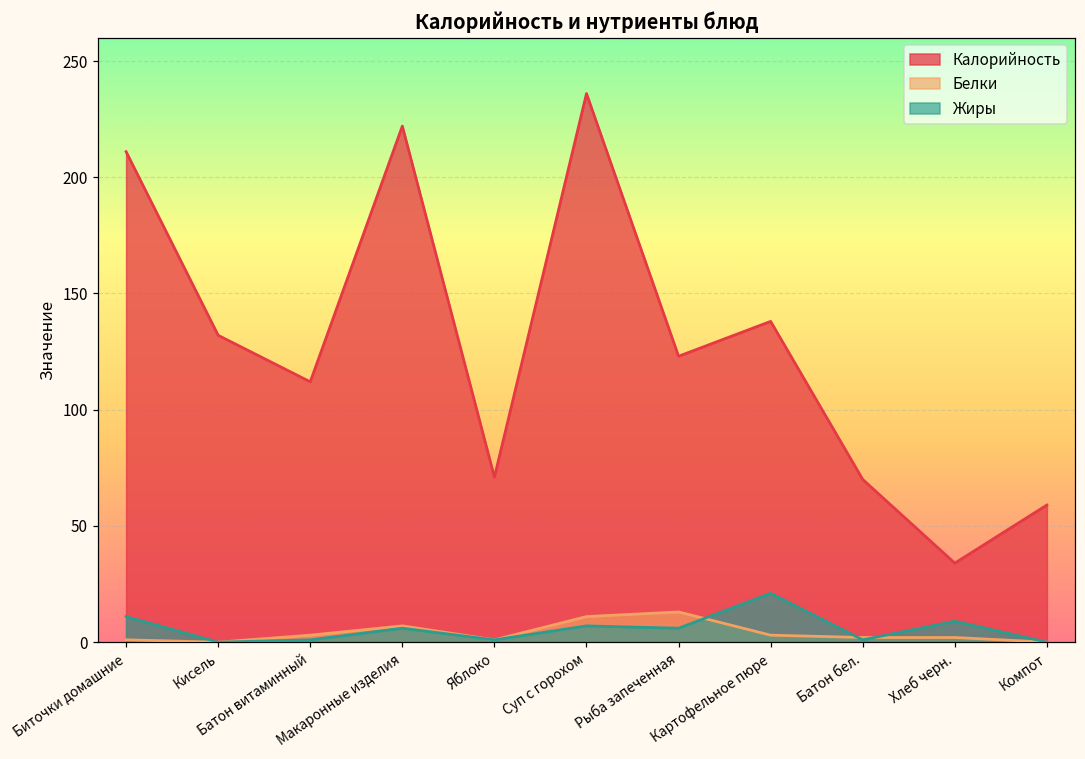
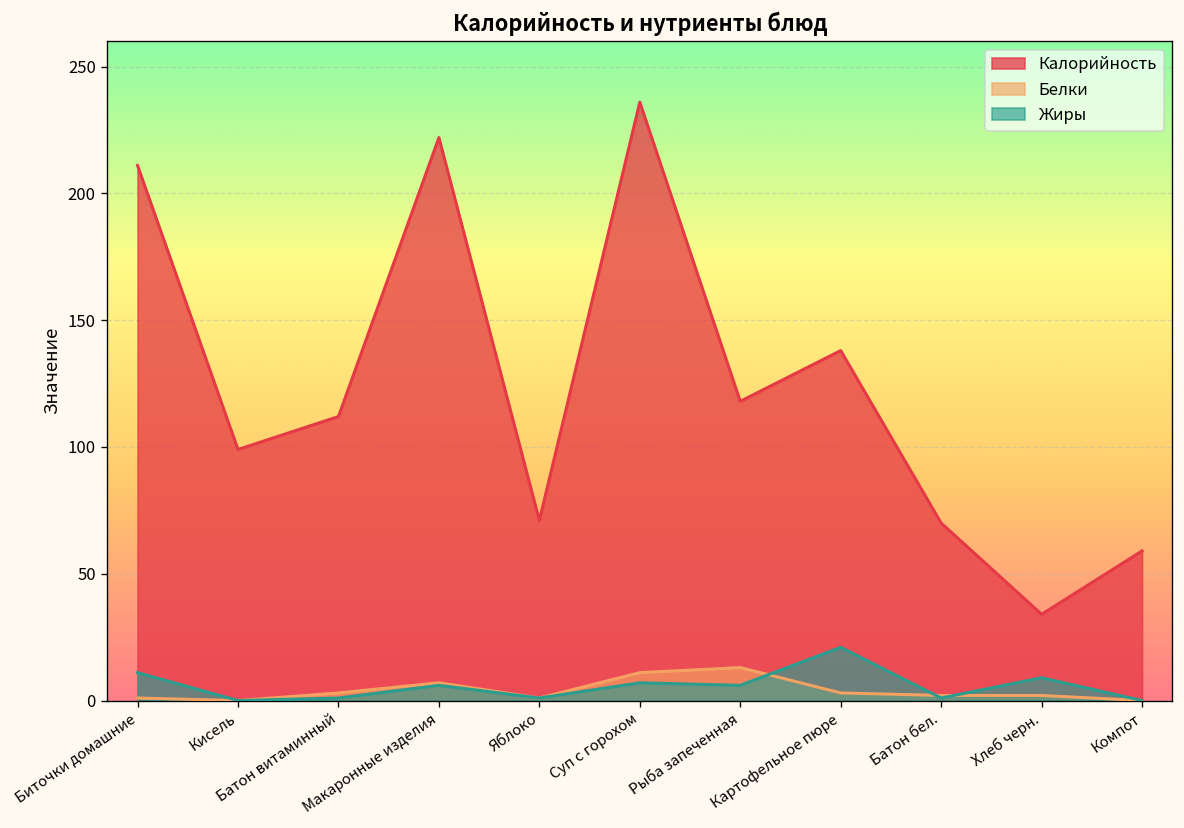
Калорийность, Кисель: 132 -> 99
Калорийность, Рыба запеченная: 123 -> 118
